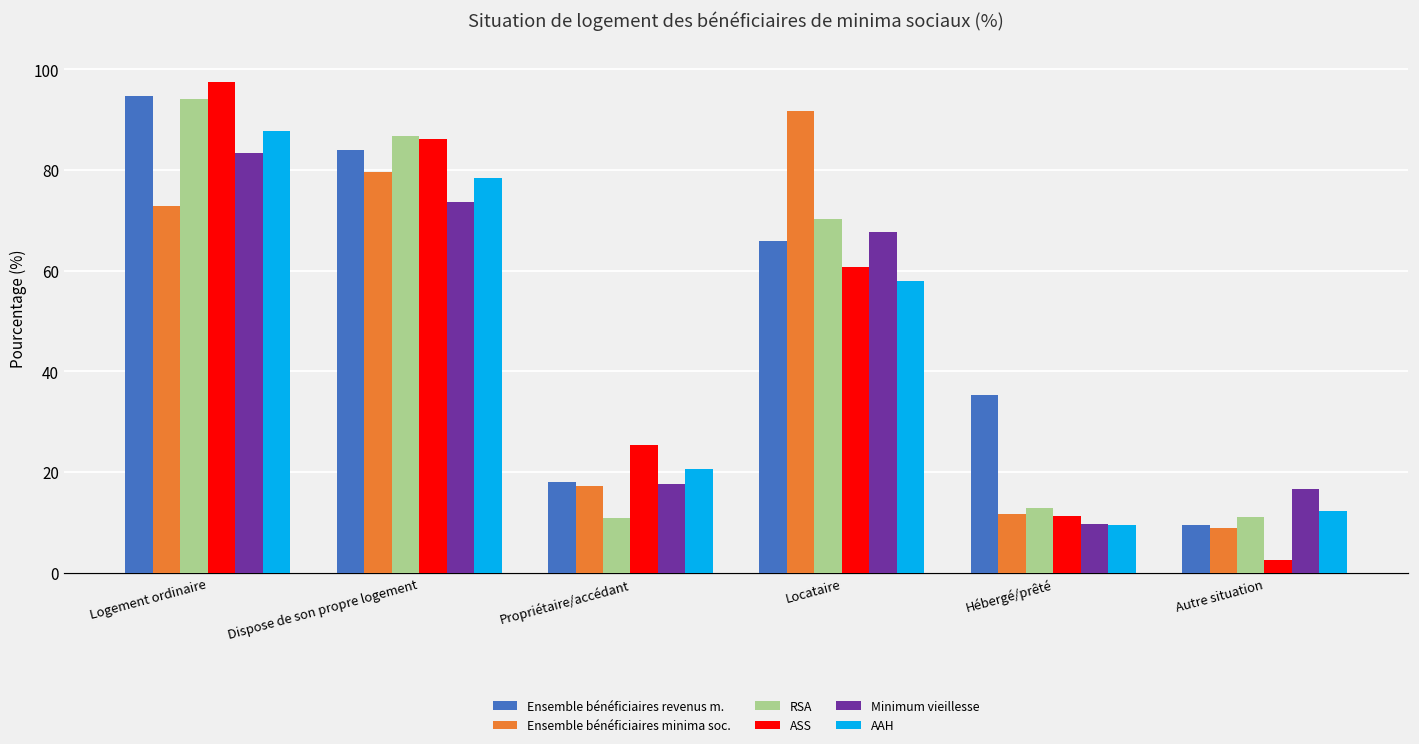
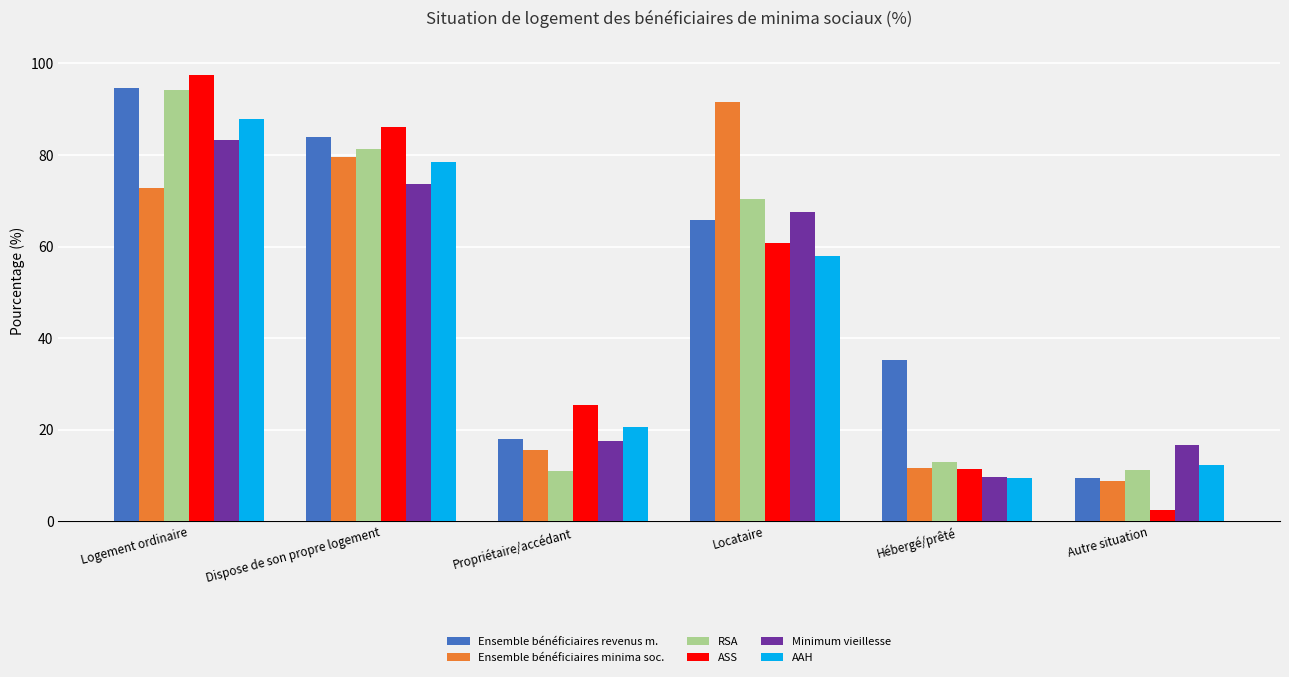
RSA, Dispose de son propre logement: 87 -> 81
Ensemble bénéficiaires minima soc., Propriétaire/accédant: 17 -> 16
